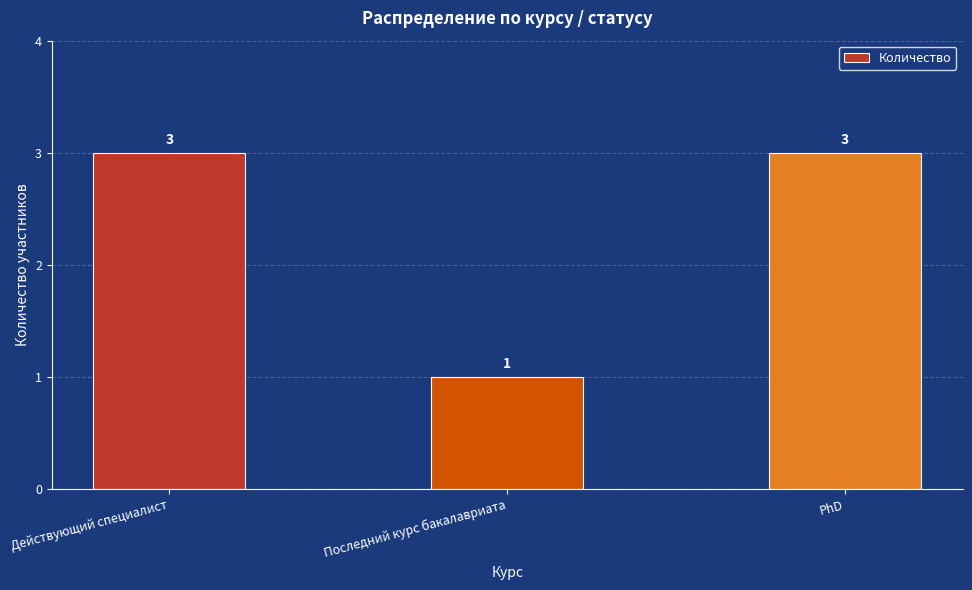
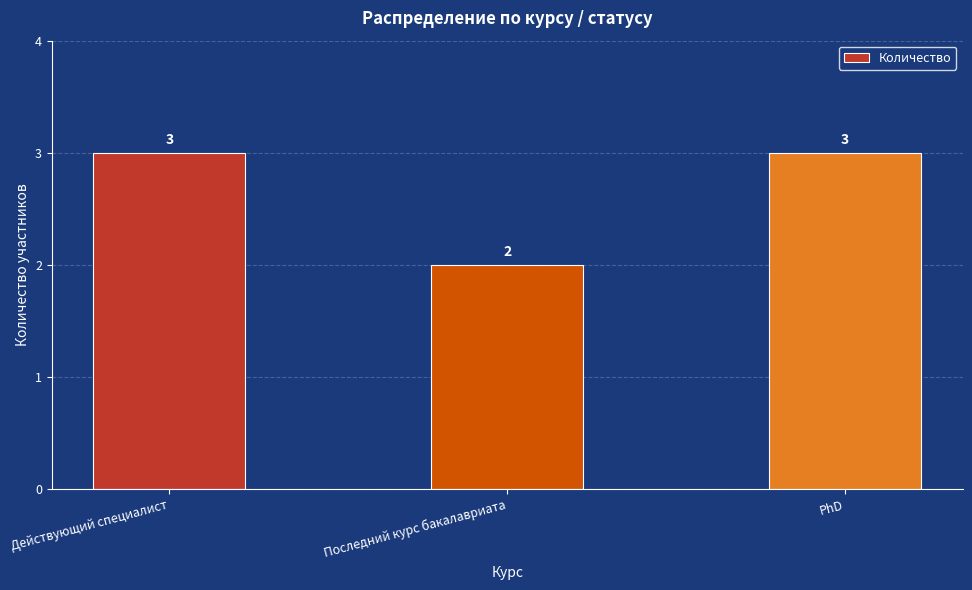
Последний курс бакалавриата: 1 -> 2
